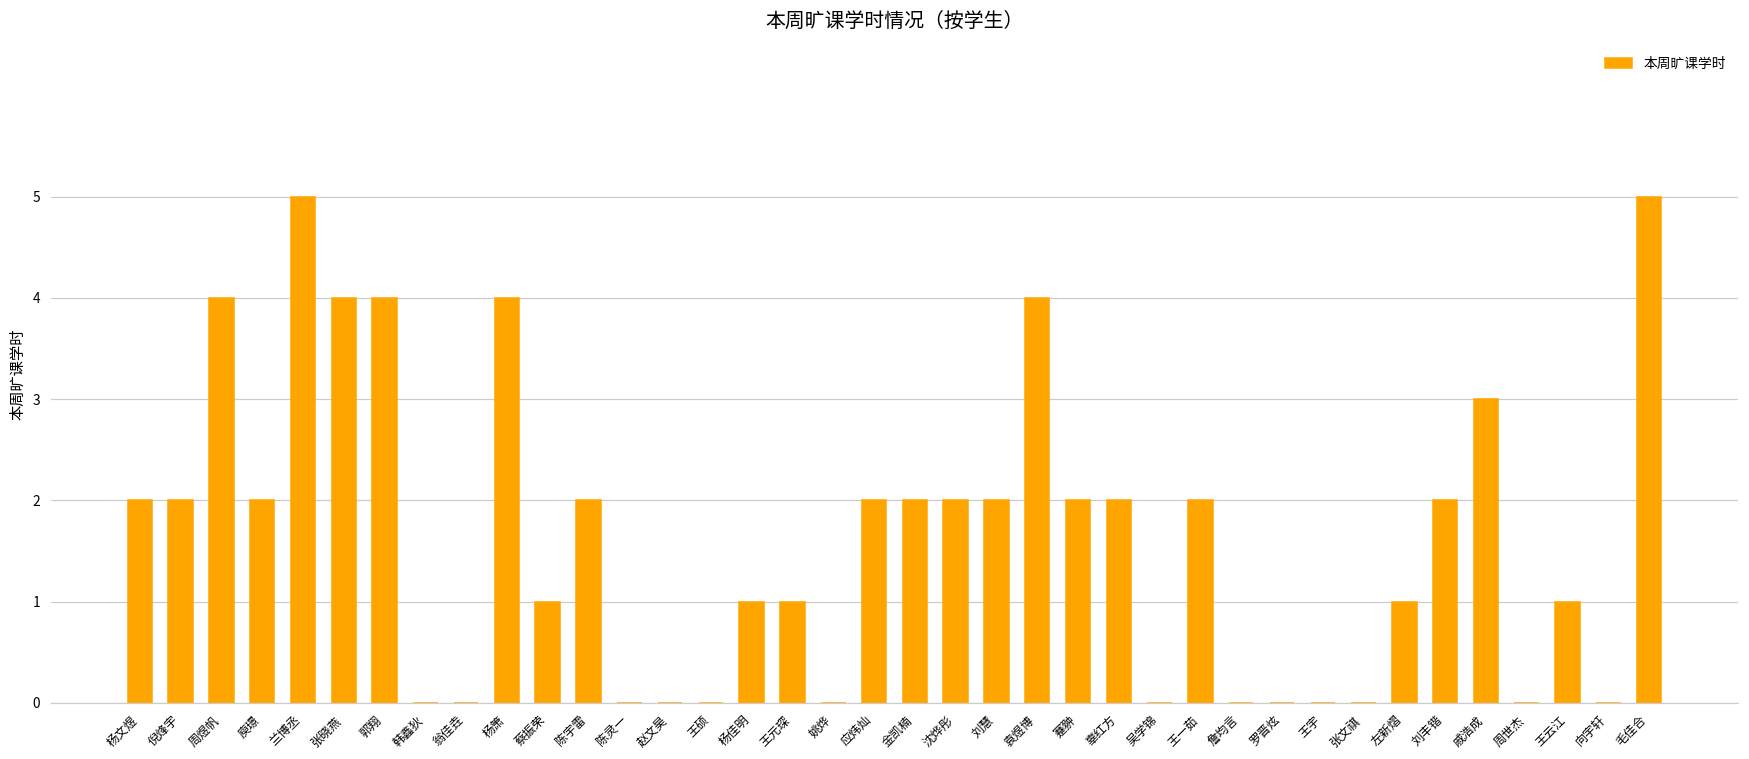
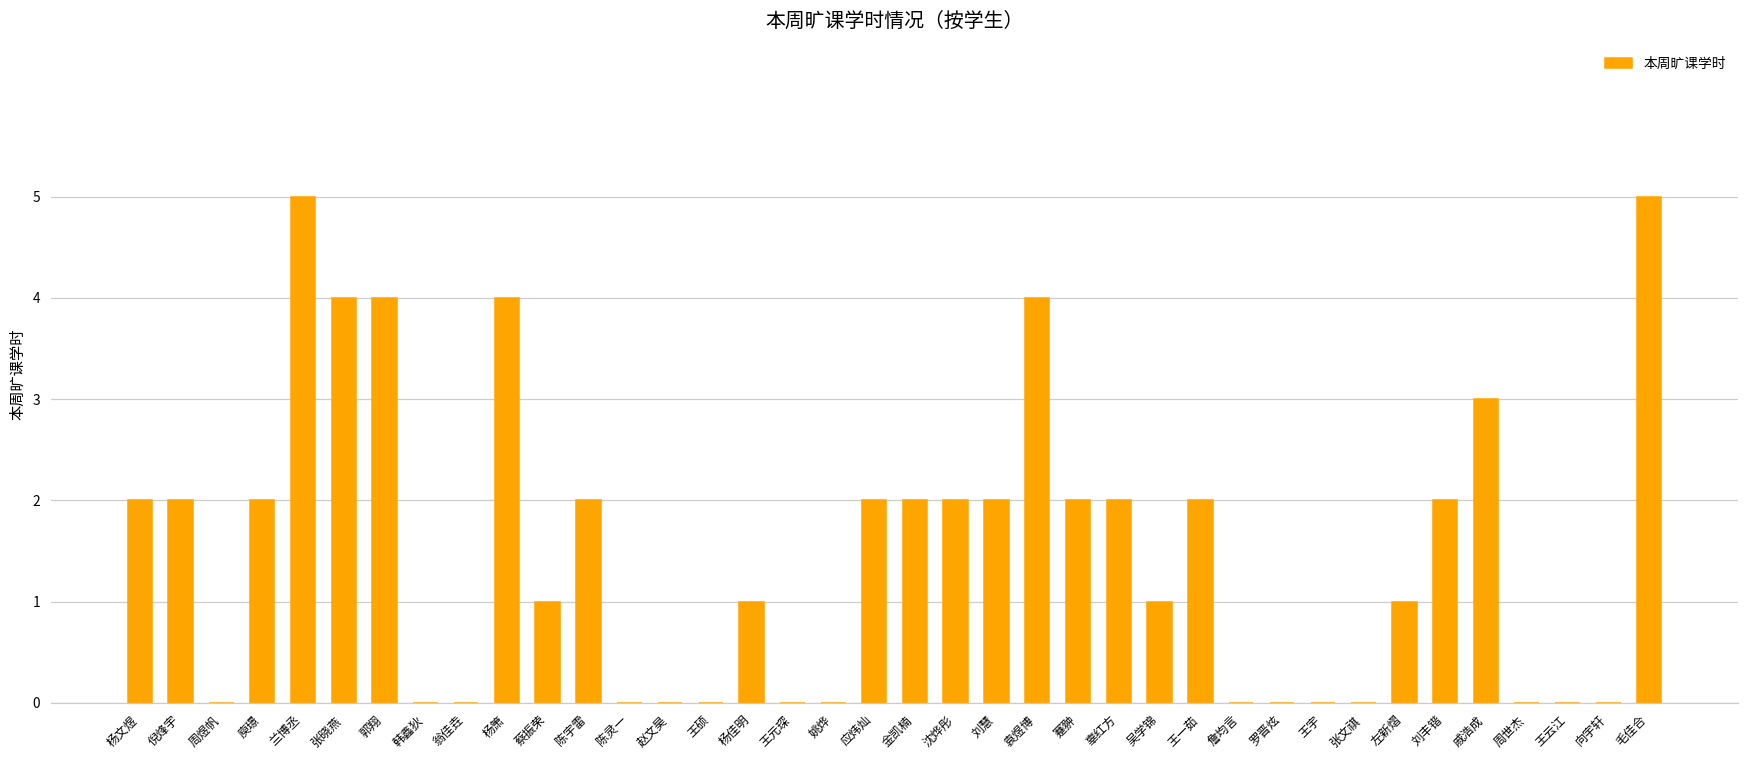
周煜帆: 4 -> 0
王元琛: 1 -> 0
吴学锦: 0 -> 1
王云江: 1 -> 0
